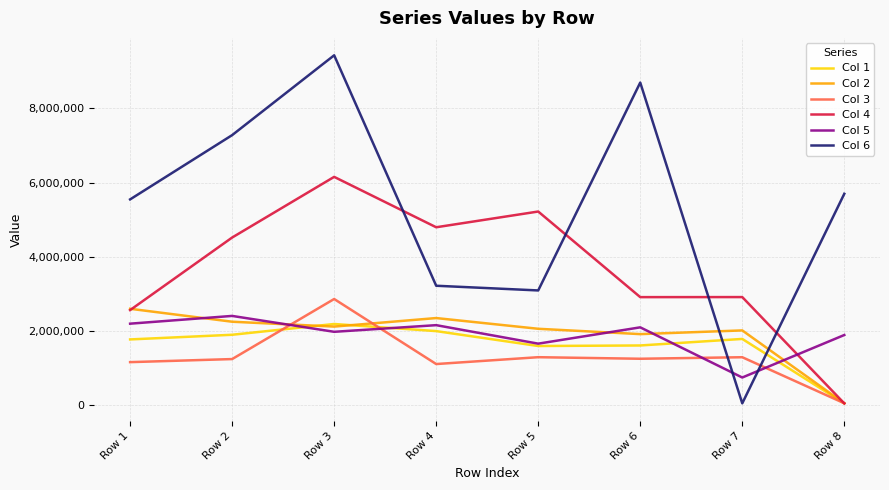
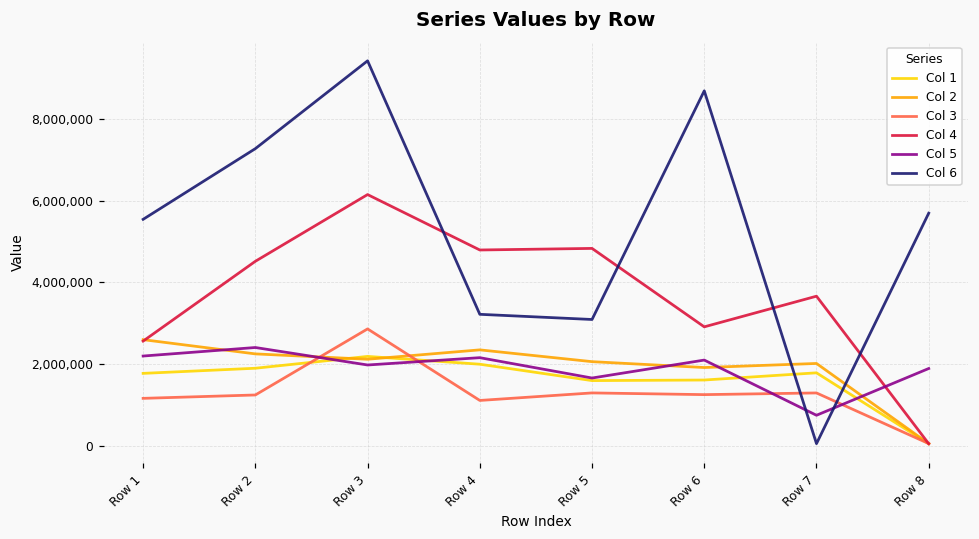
Col 4, Row 5: 5,200,000 -> 4,800,000
Col 4, Row 7: 2,900,000 -> 3,700,000
